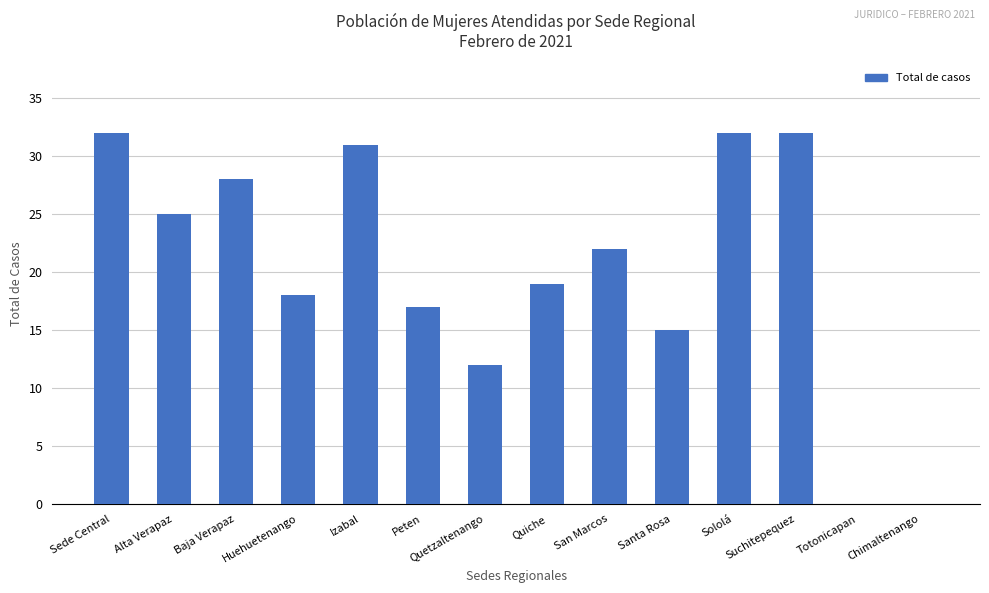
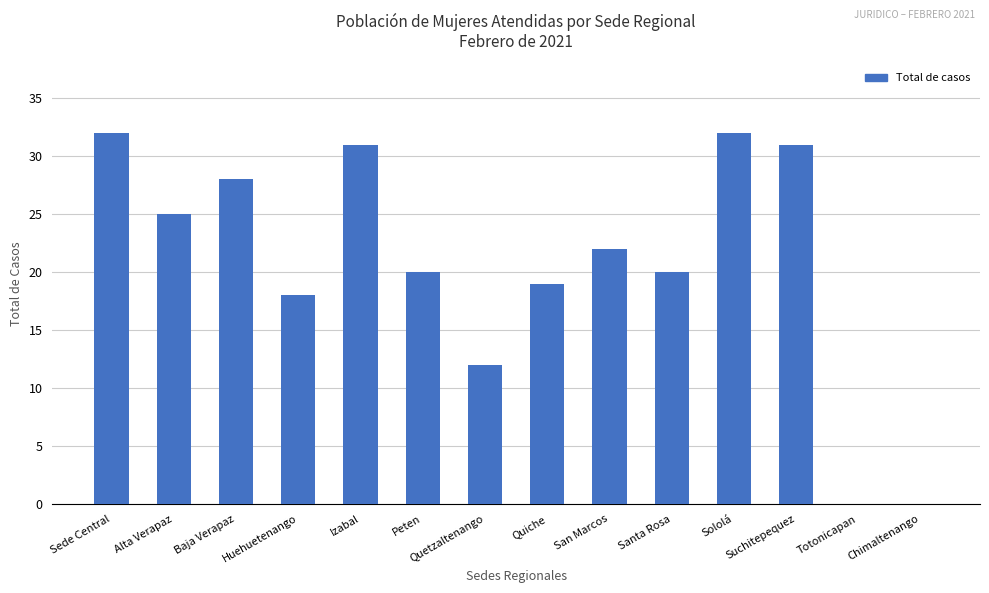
Peten: 17 -> 20
Santa Rosa: 15 -> 20
Suchitepequez: 32 -> 31
